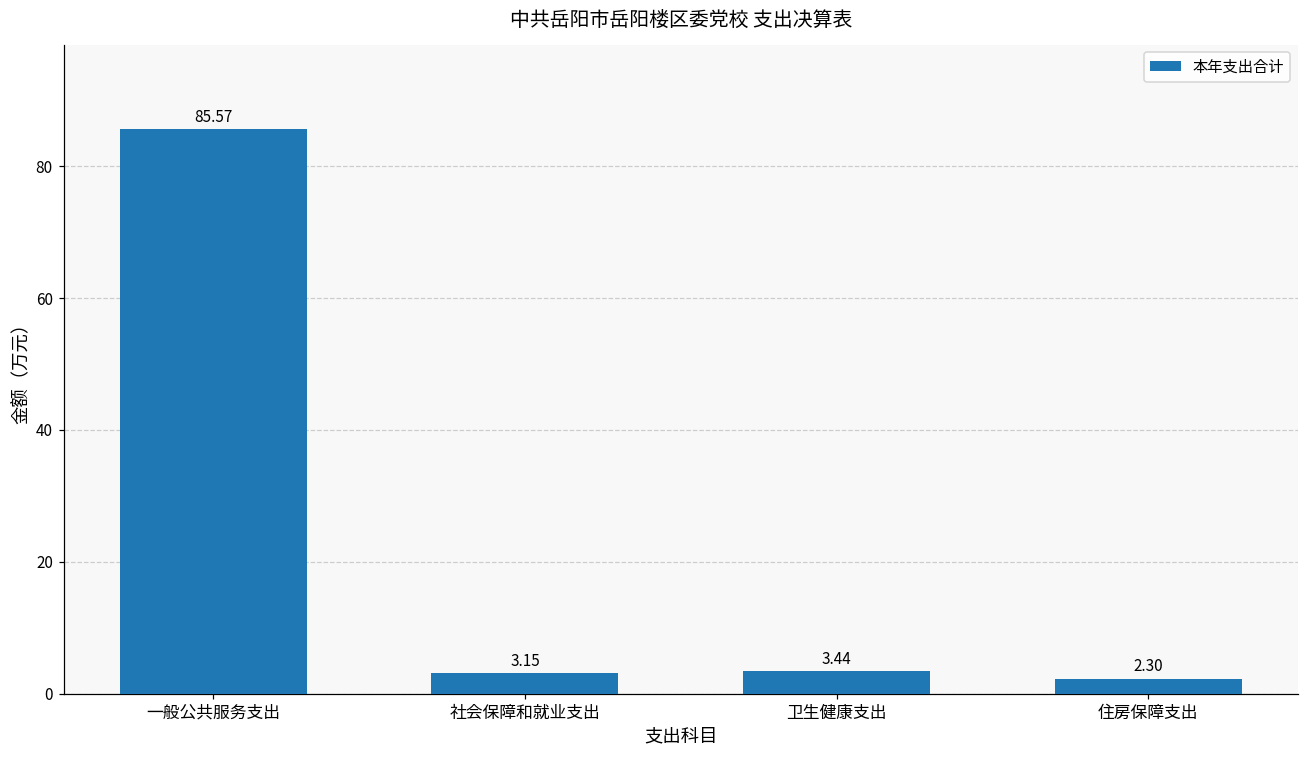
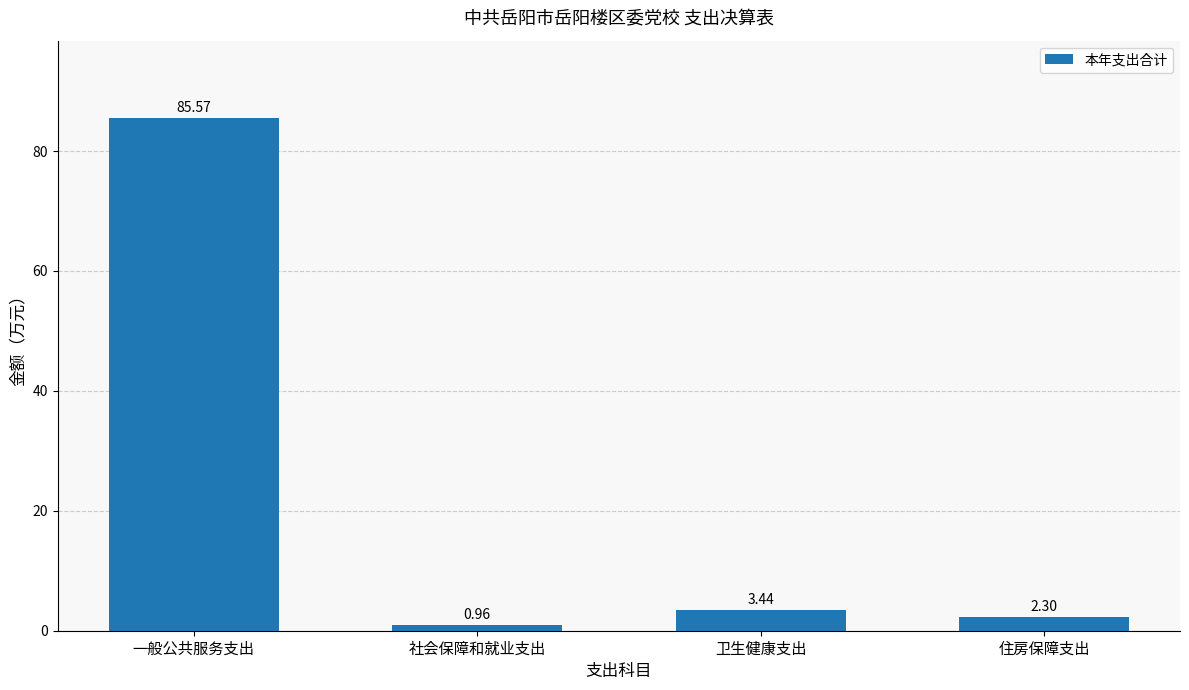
社会保障和就业支出: 3.15 -> 0.96
